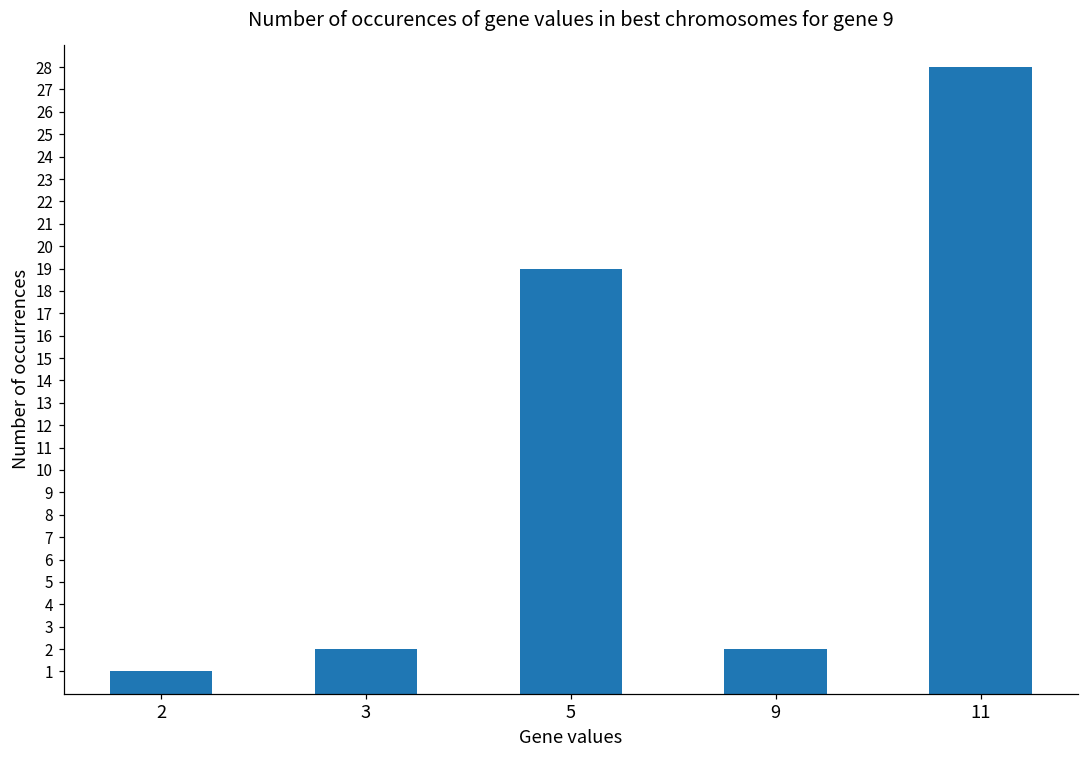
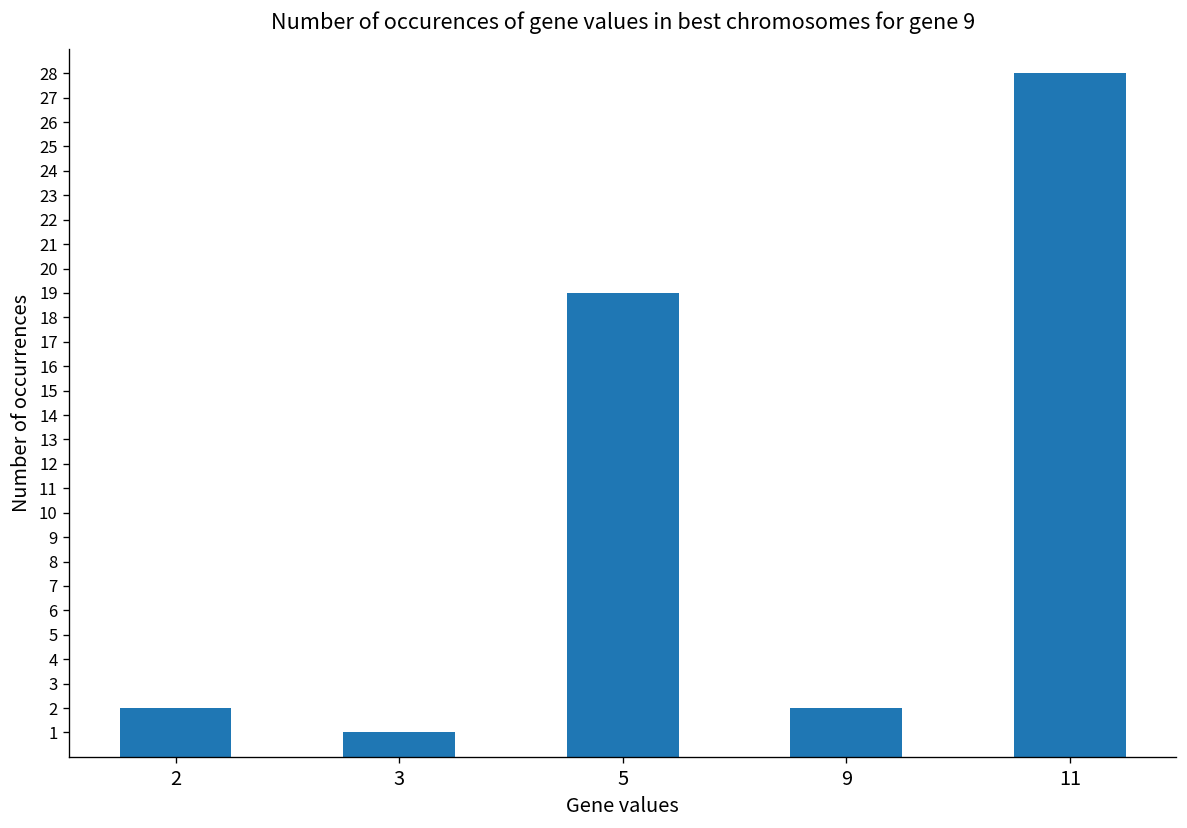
2: 1 -> 2
3: 2 -> 1
